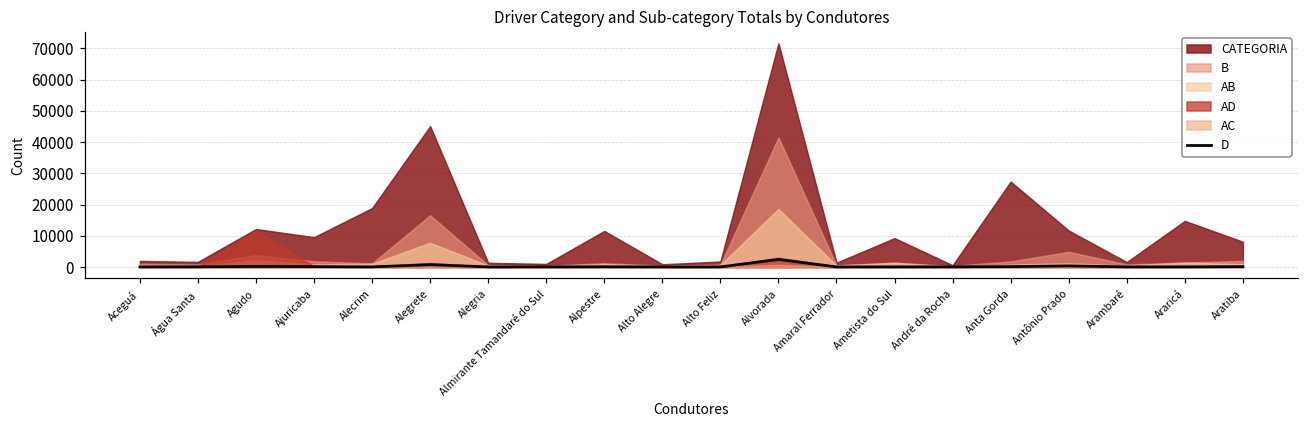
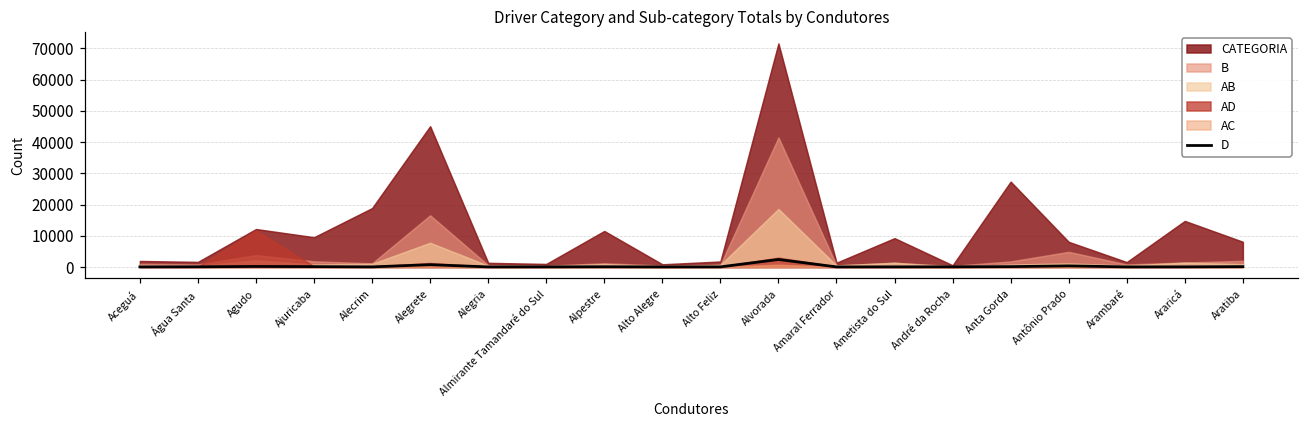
CATEGORIA, Antônio Prado: 12000 -> 8000
